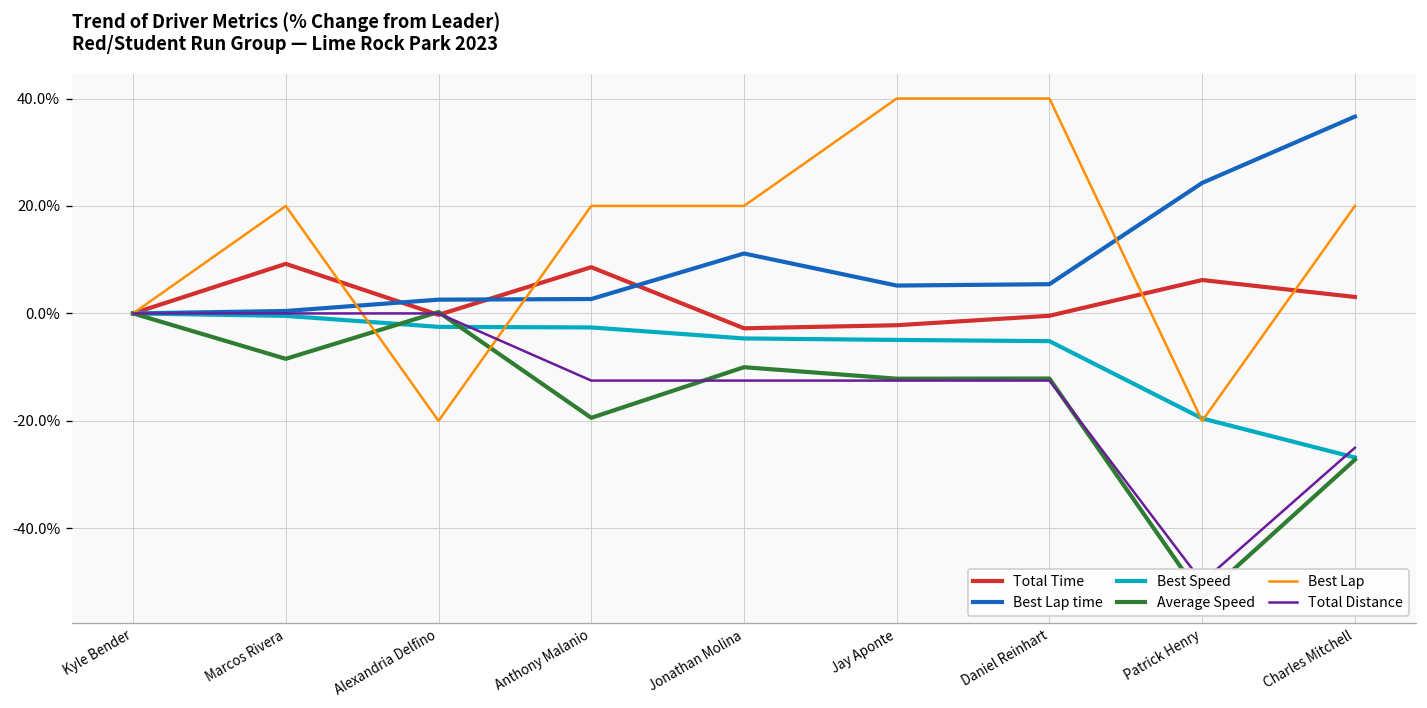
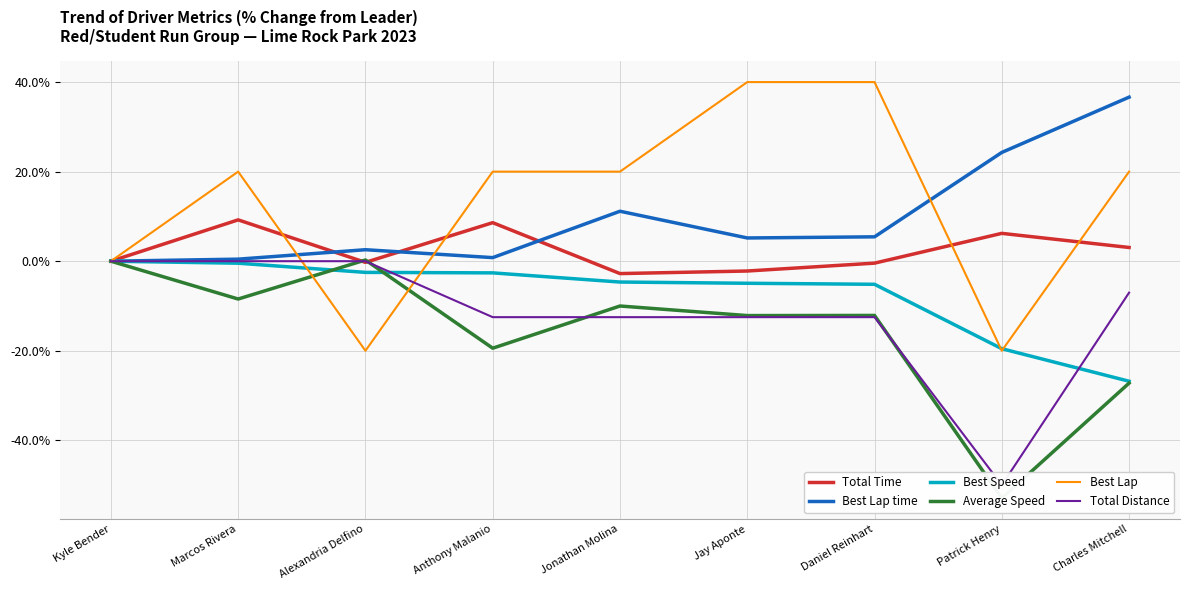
Best Lap time, Anthony Malanio: 3% -> 1%
Total Distance, Charles Mitchell: -25% -> -7%
